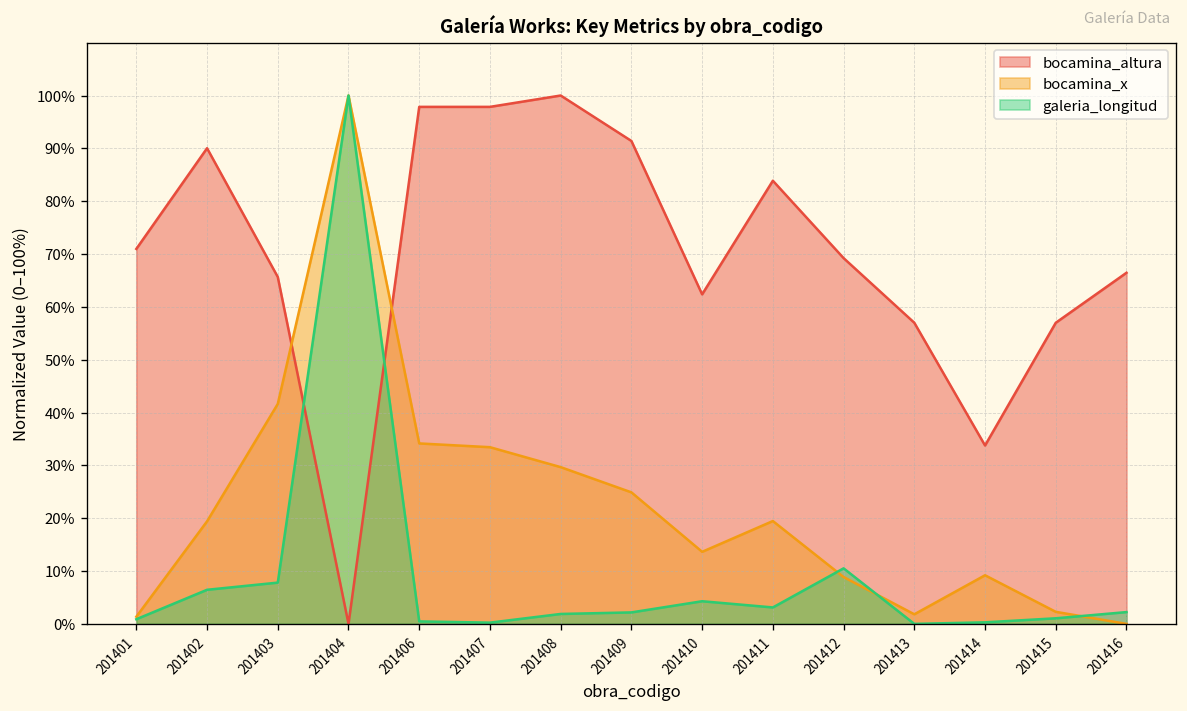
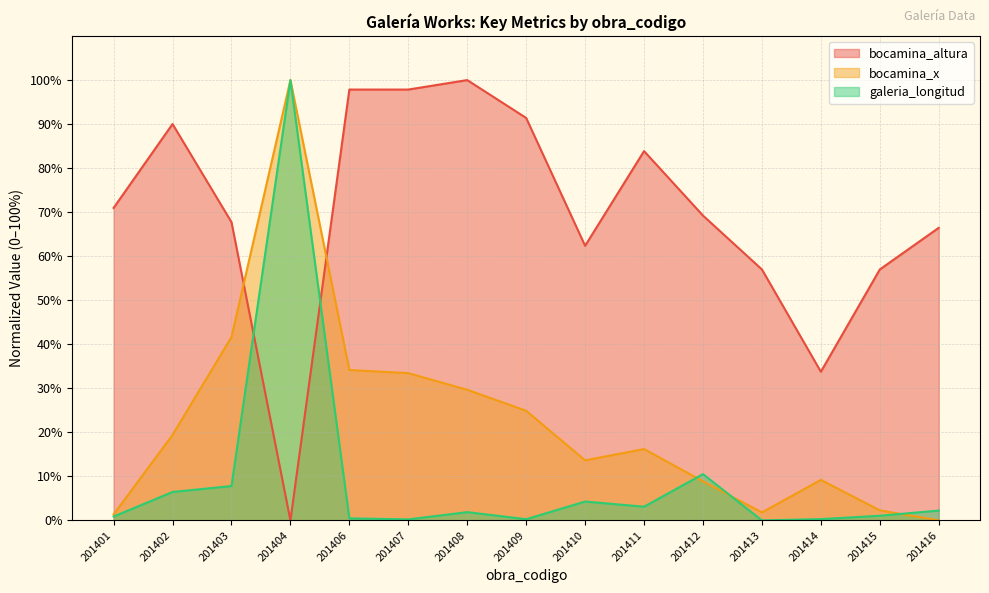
bocamina_altura, 201403: 66% -> 68%
galeria_longitud, 201409: 2% -> 0%
bocamina_x, 201411: 19% -> 16%
